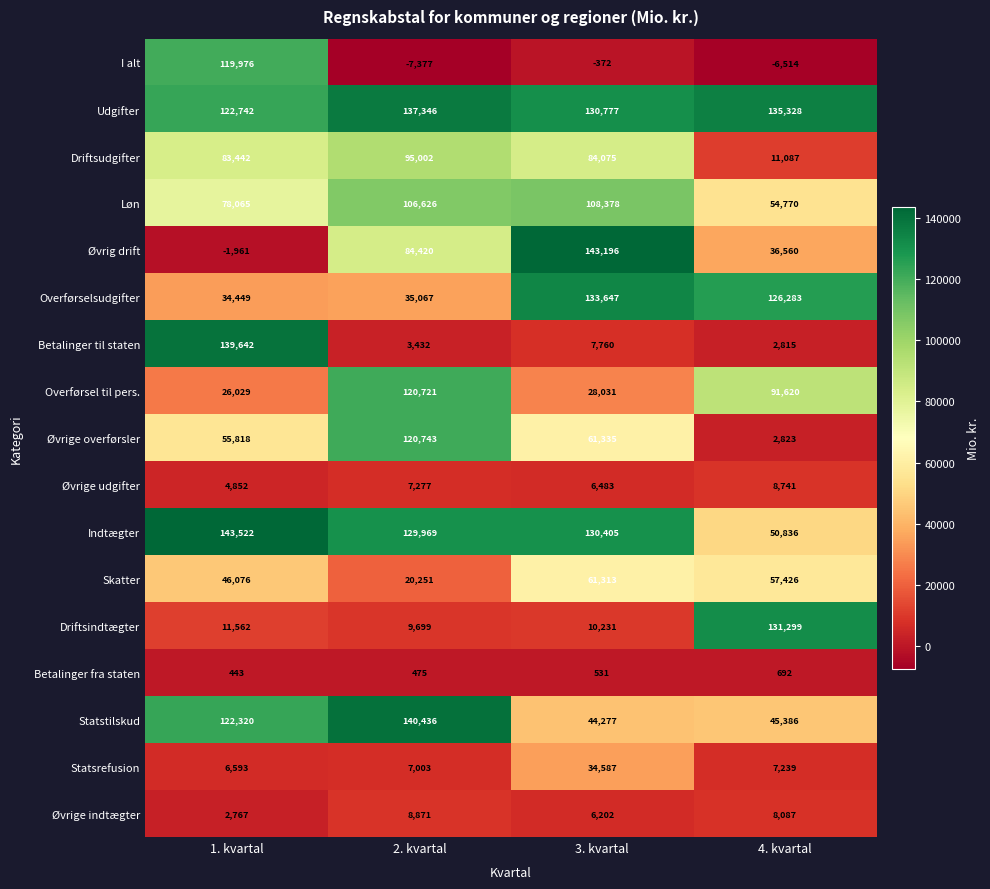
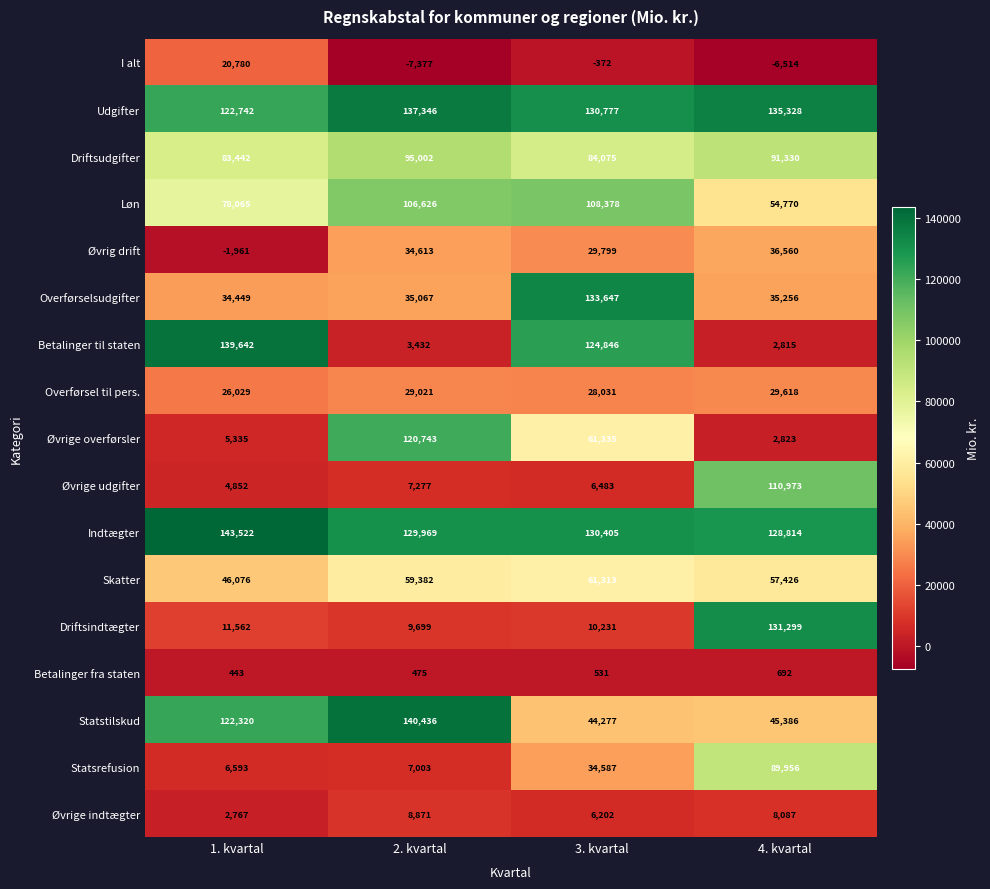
I alt, 1. kvartal: 119,976 -> 20,780
Driftsudgifter, 4. kvartal: 11,087 -> 91,330
Øvrig drift, 2. kvartal: 84,420 -> 34,613
Øvrig drift, 3. kvartal: 143,196 -> 29,799
Overførselsudgifter, 4. kvartal: 126,283 -> 35,256
Betalinger til staten, 3. kvartal: 7,760 -> 124,846
Overførsel til pers., 2. kvartal: 120,721 -> 29,021
Overførsel til pers., 4. kvartal: 91,620 -> 29,618
Øvrige overførsler, 1. kvartal: 55,818 -> 5,335
Øvrige udgifter, 4. kvartal: 8,741 -> 110,973
Indtægter, 4. kvartal: 50,836 -> 128,814
Skatter, 2. kvartal: 20,251 -> 59,382
Statsrefusion, 4. kvartal: 7,239 -> 89,956
